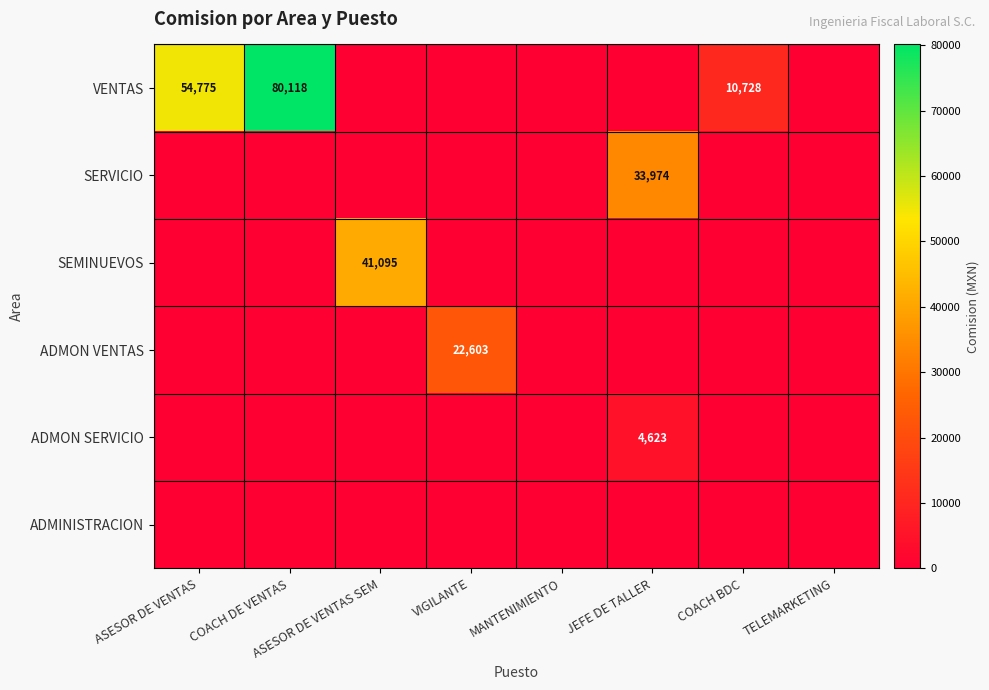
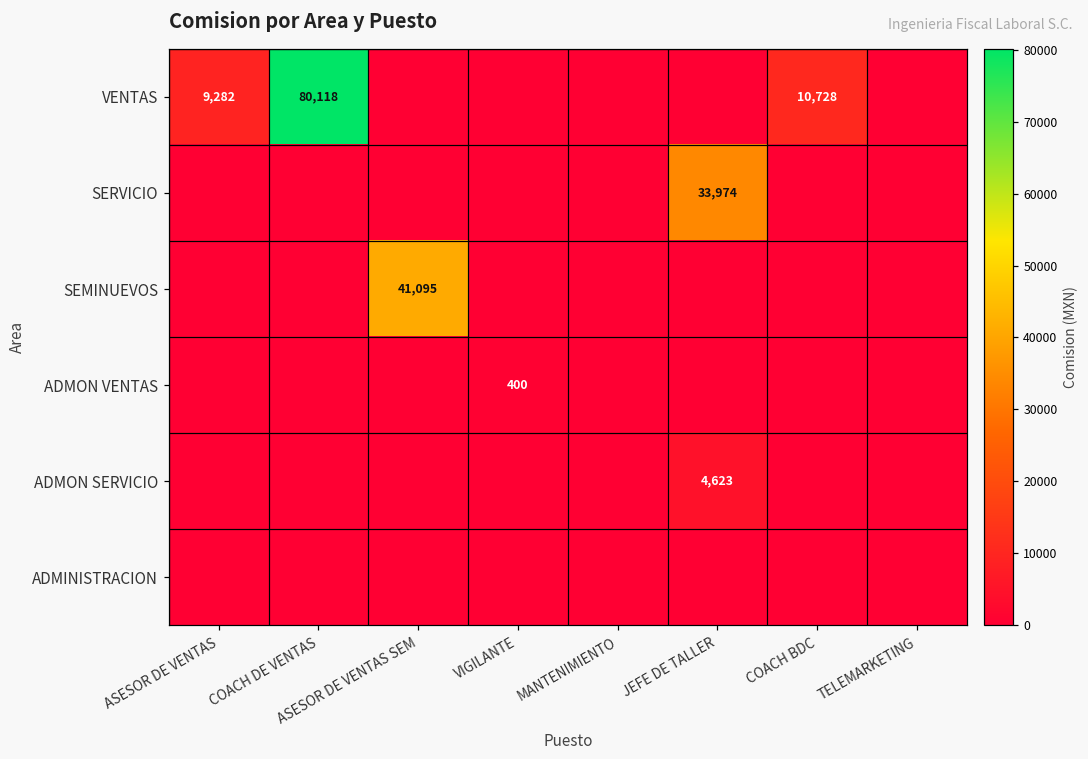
VENTAS, ASESOR DE VENTAS: 54,775 -> 9,282
ADMON VENTAS, VIGILANTE: 22,603 -> 400
